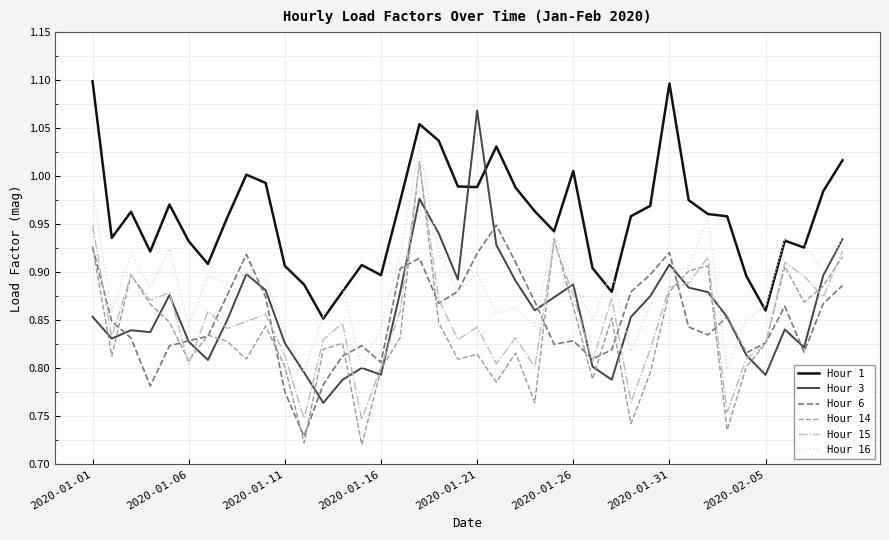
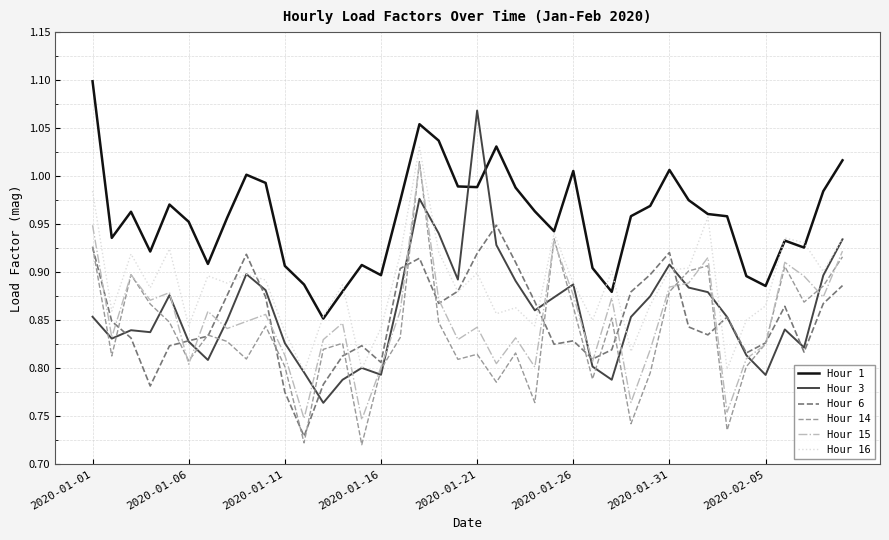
Hour 1, 2020-01-06: 0.93 -> 0.95
Hour 1, 2020-01-31: 1.10 -> 1.01
Hour 1, 2020-02-05: 0.86 -> 0.89
